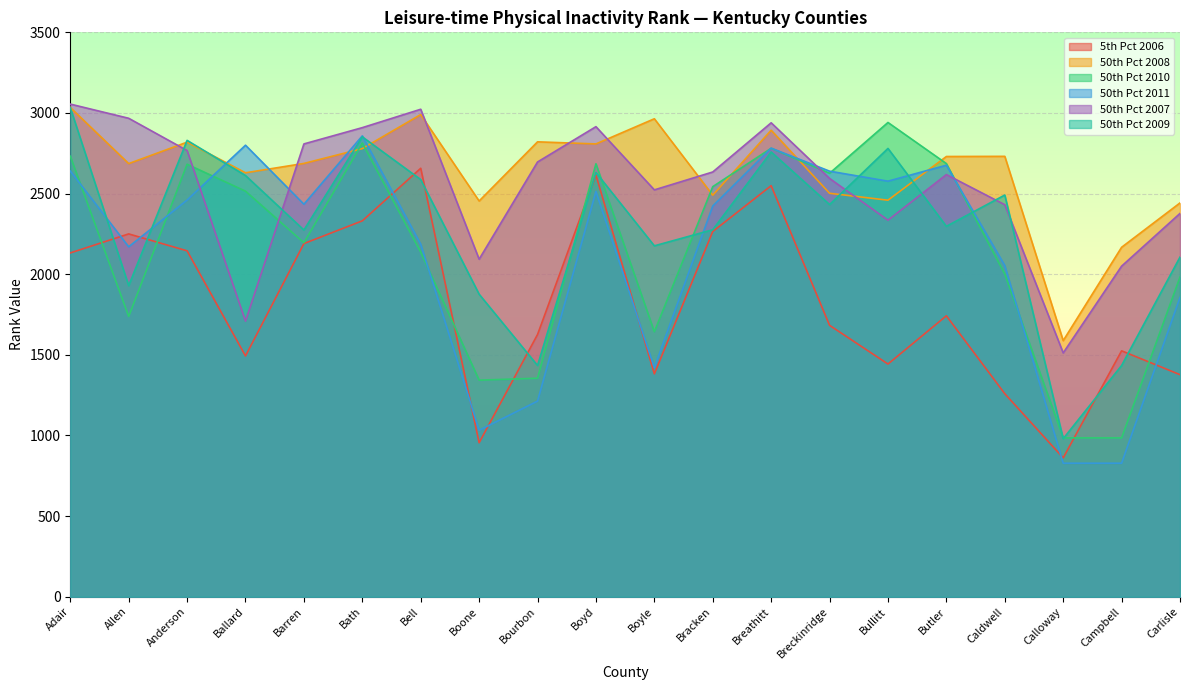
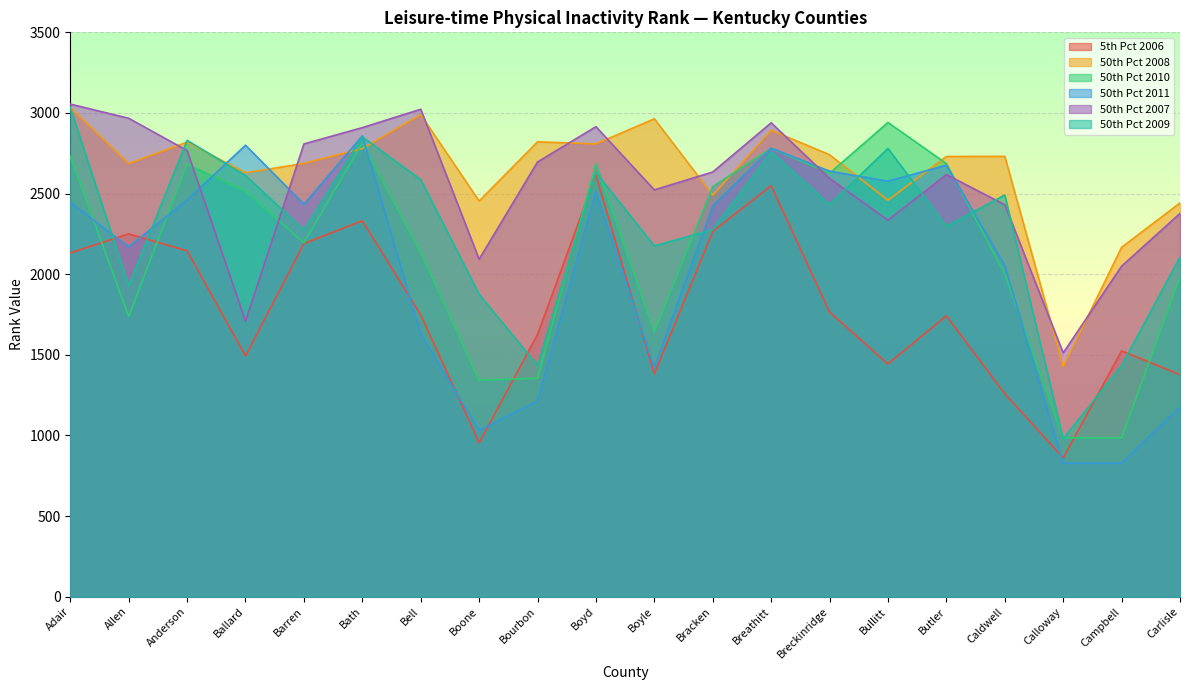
50th Pct 2011, Adair: 2640 -> 2450
5th Pct 2006, Bell: 2660 -> 1750
50th Pct 2011, Bell: 2190 -> 1630
5th Pct 2006, Breckinridge: 1680 -> 1770
50th Pct 2008, Breckinridge: 2500 -> 2740
50th Pct 2008, Calloway: 1590 -> 1430
50th Pct 2011, Carlisle: 1860 -> 1180
